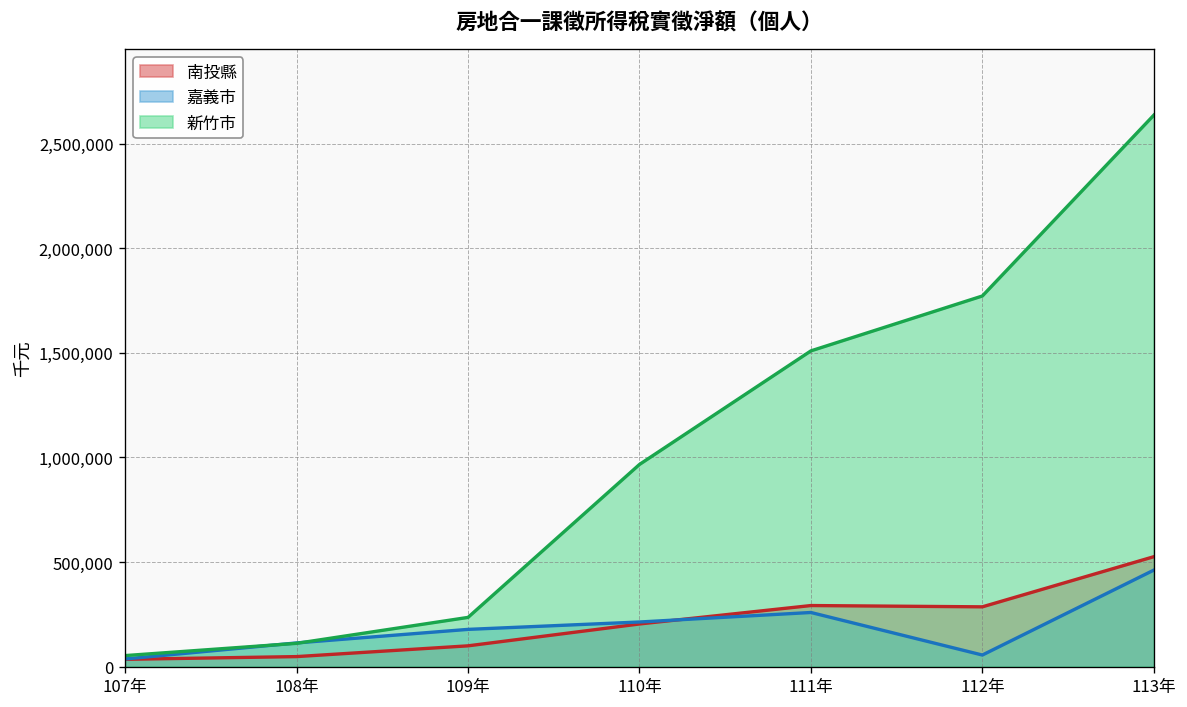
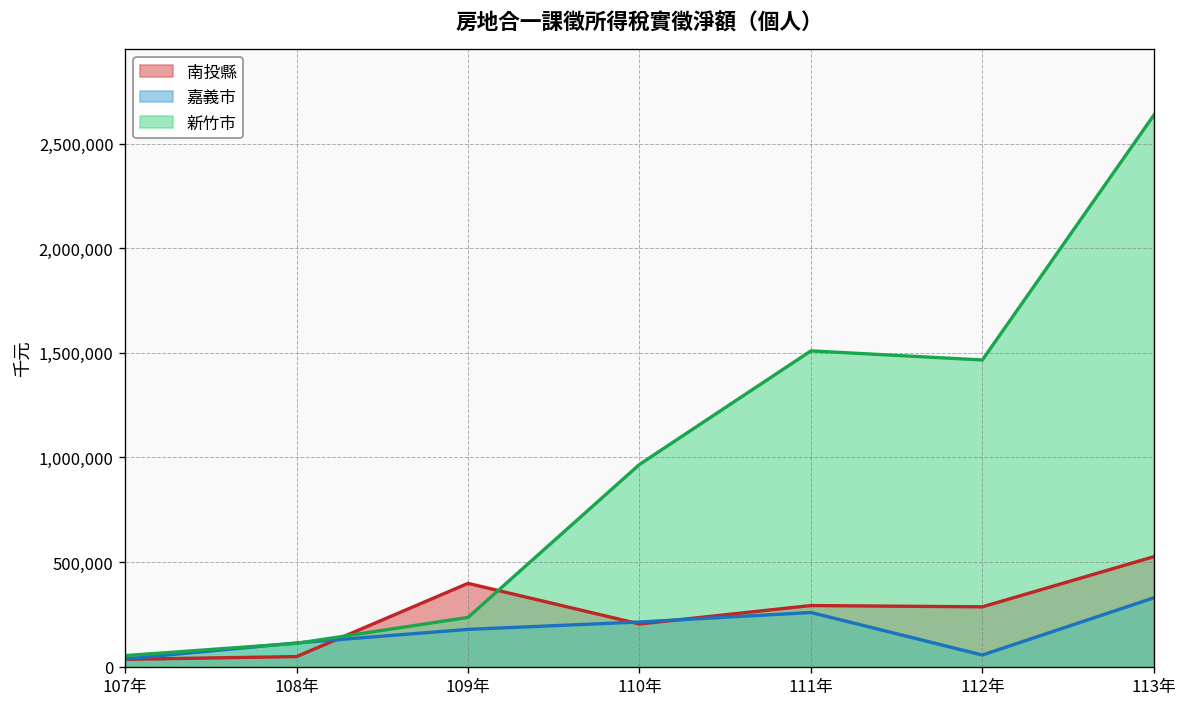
南投縣, 109年: 100,000 -> 400,000
新竹市, 112年: 1,770,000 -> 1,470,000
嘉義市, 113年: 460,000 -> 330,000
